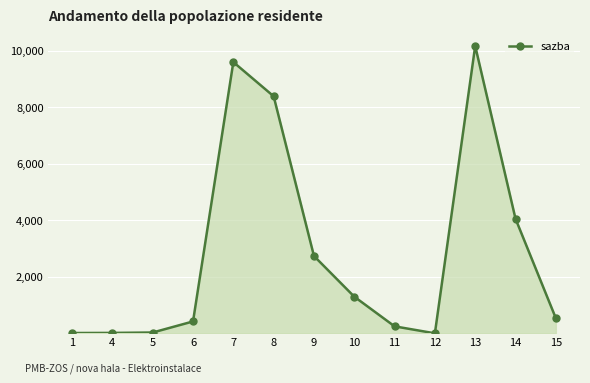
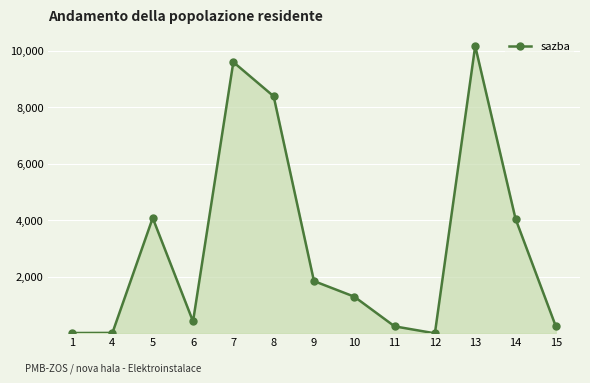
5: 0 -> 4,100
9: 2,700 -> 1,900
15: 500 -> 300
